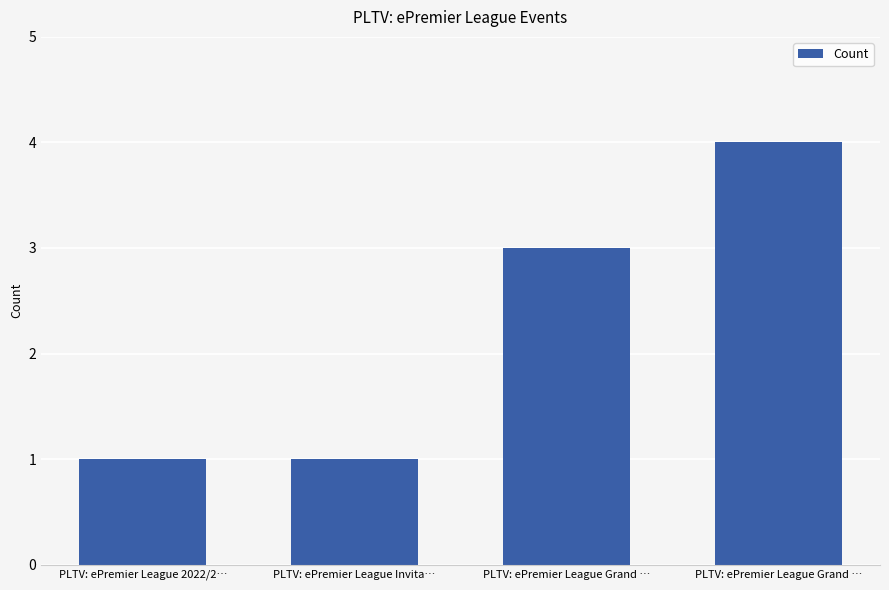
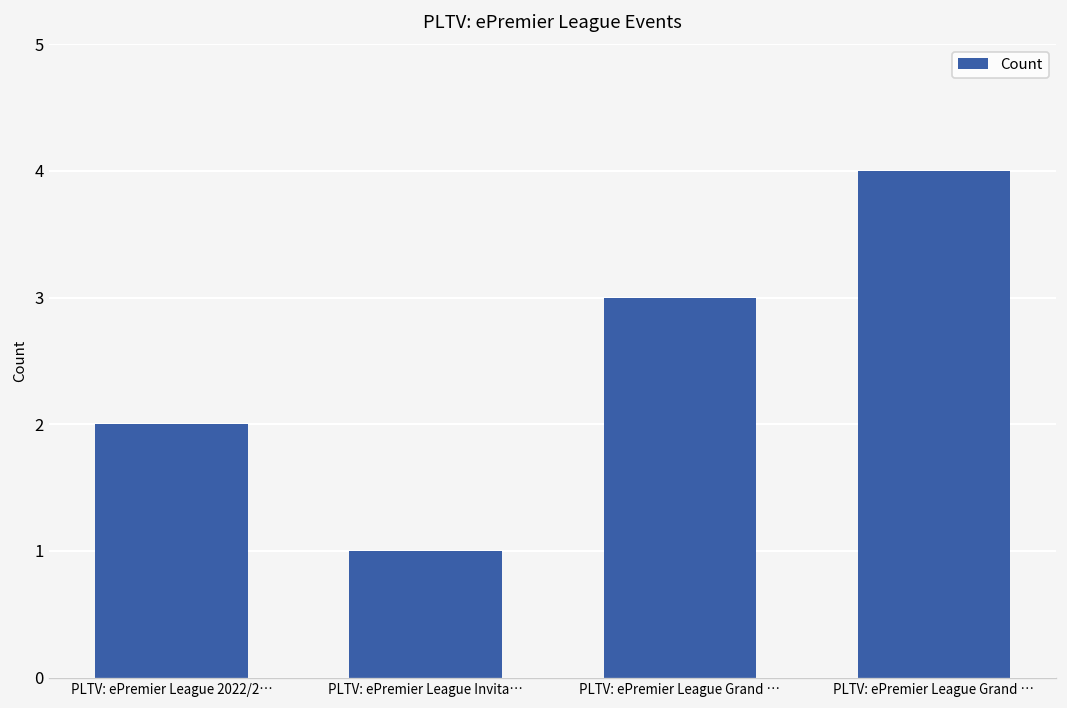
PLTV: ePremier League 2022/2…: 1 -> 2
